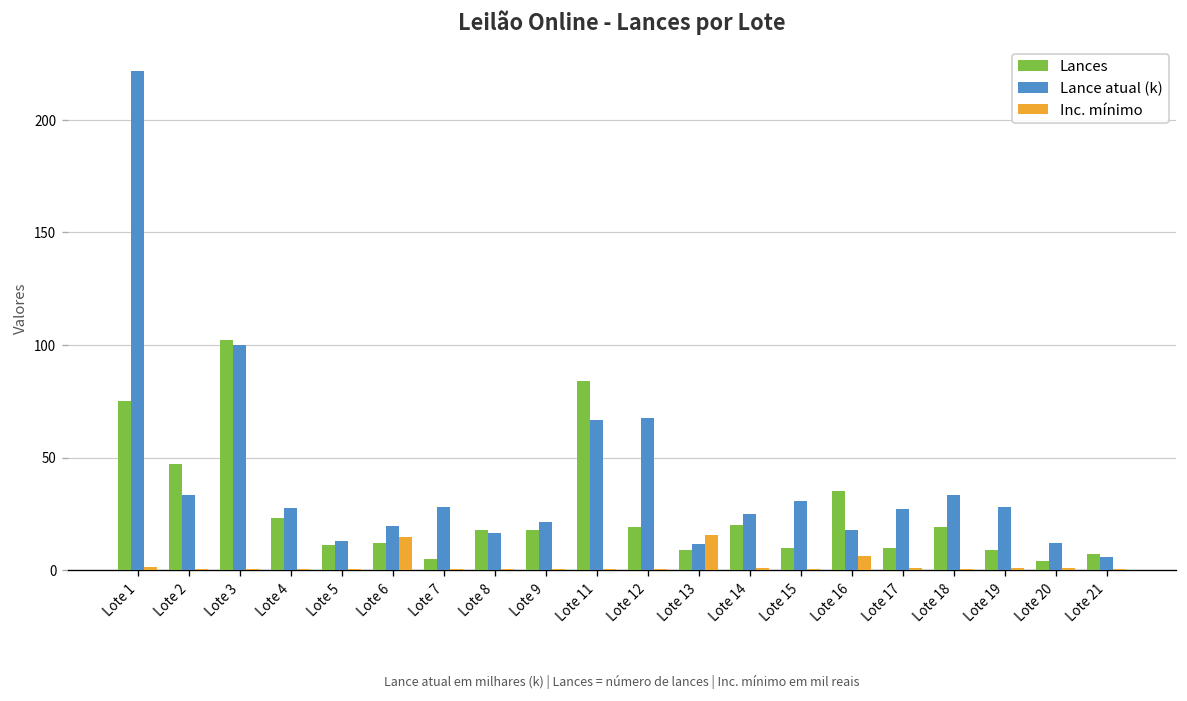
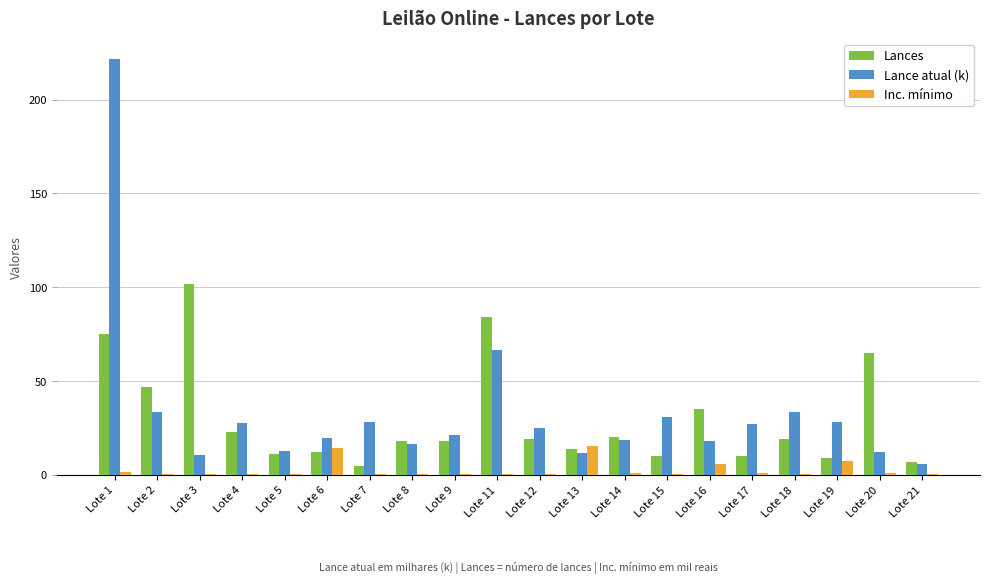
Lance atual (k), Lote 3: 100 -> 11
Lance atual (k), Lote 12: 67 -> 25
Lances, Lote 13: 9 -> 14
Lance atual (k), Lote 14: 25 -> 19
Inc. mínimo, Lote 19: 1 -> 8
Lances, Lote 20: 4 -> 65
